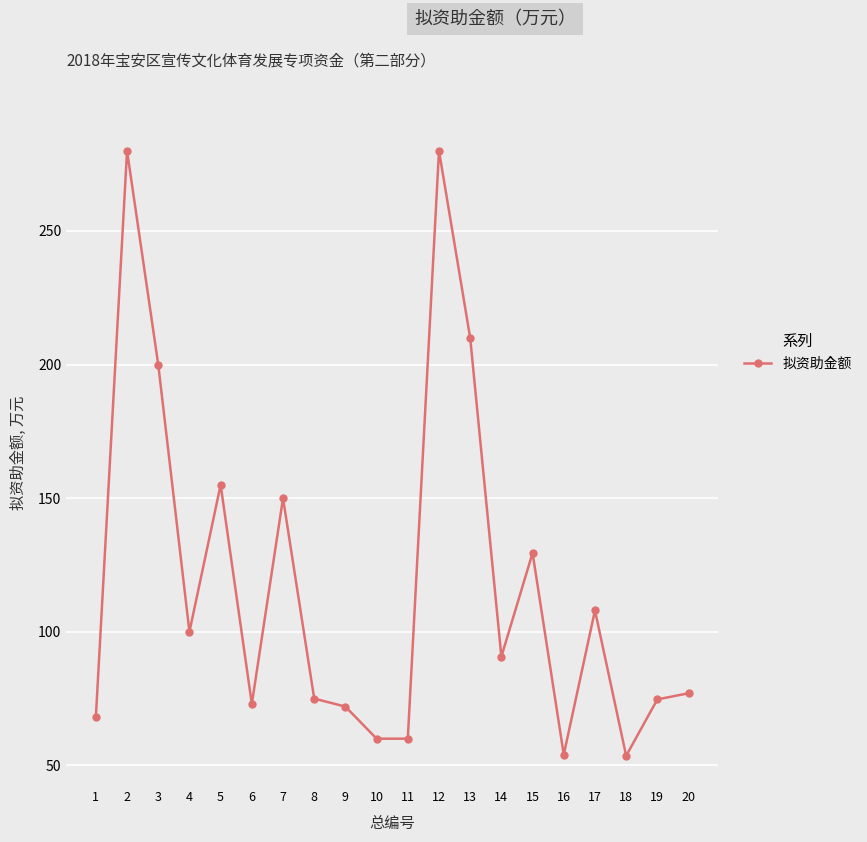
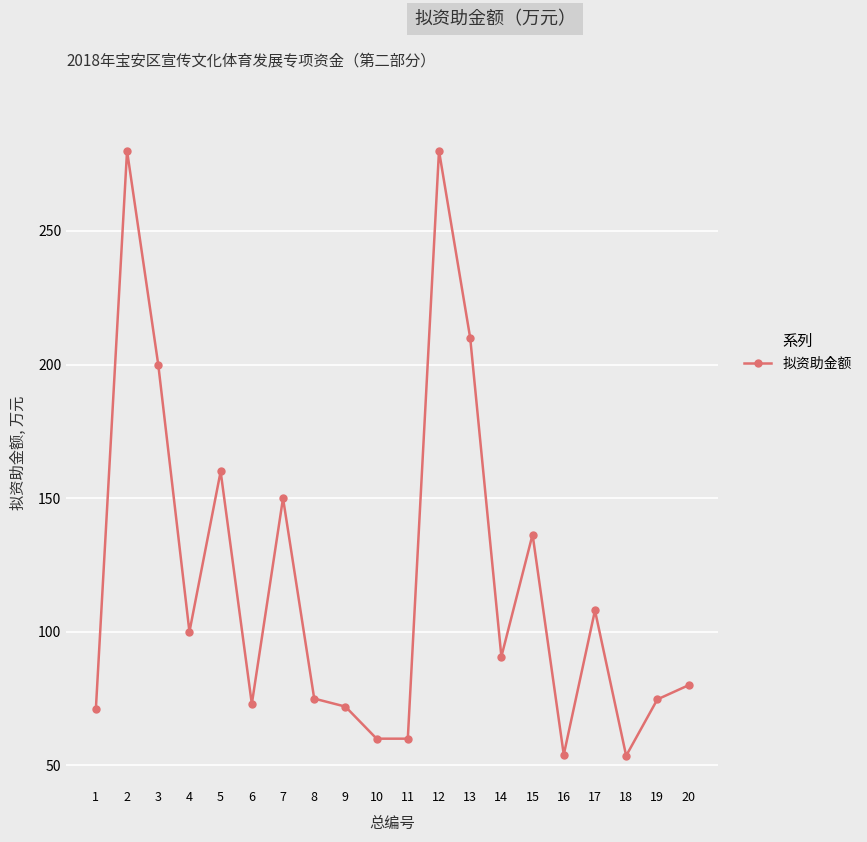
1: 68 -> 71
5: 155 -> 160
15: 130 -> 136
20: 77 -> 80
